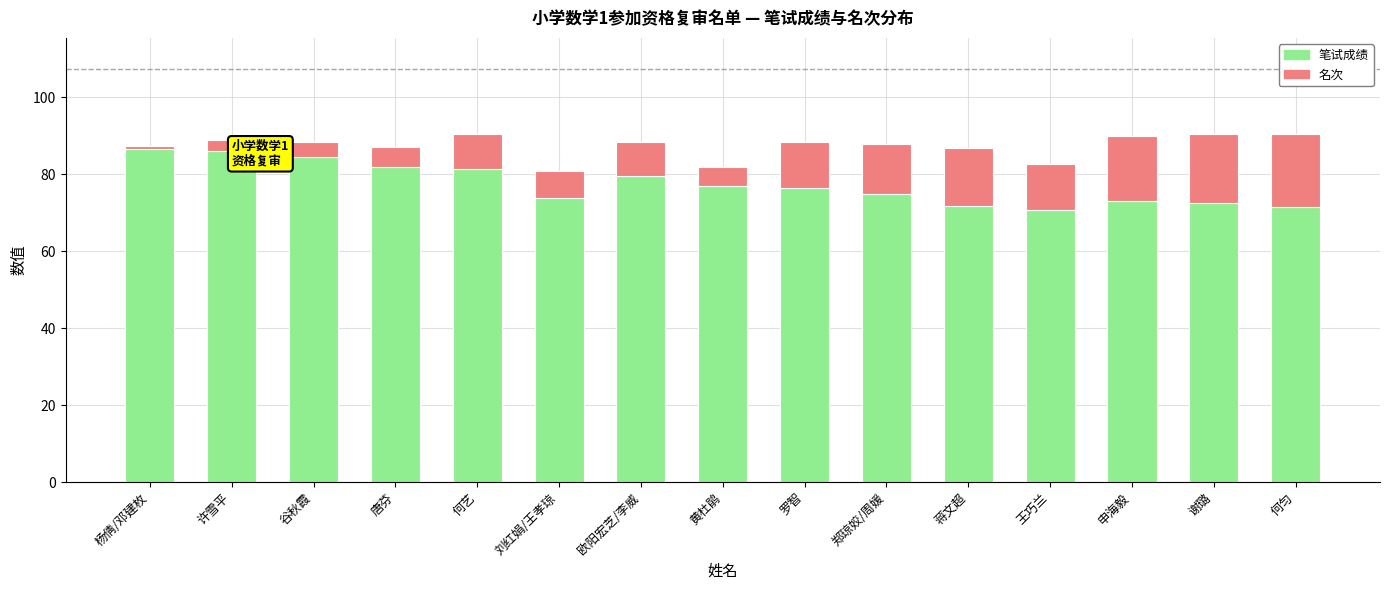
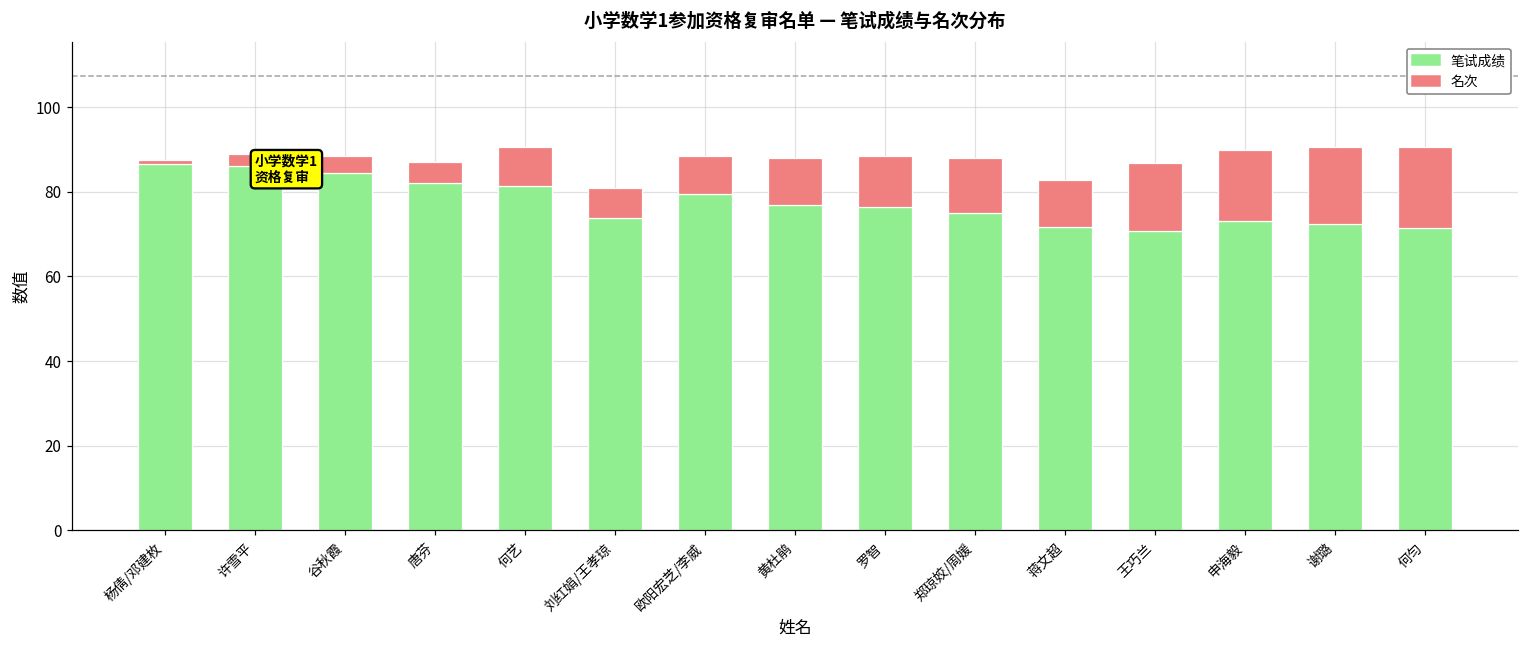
名次, 黄杜鹃: 5 -> 11
名次, 蒋文超: 15 -> 11
名次, 王巧兰: 12 -> 16
